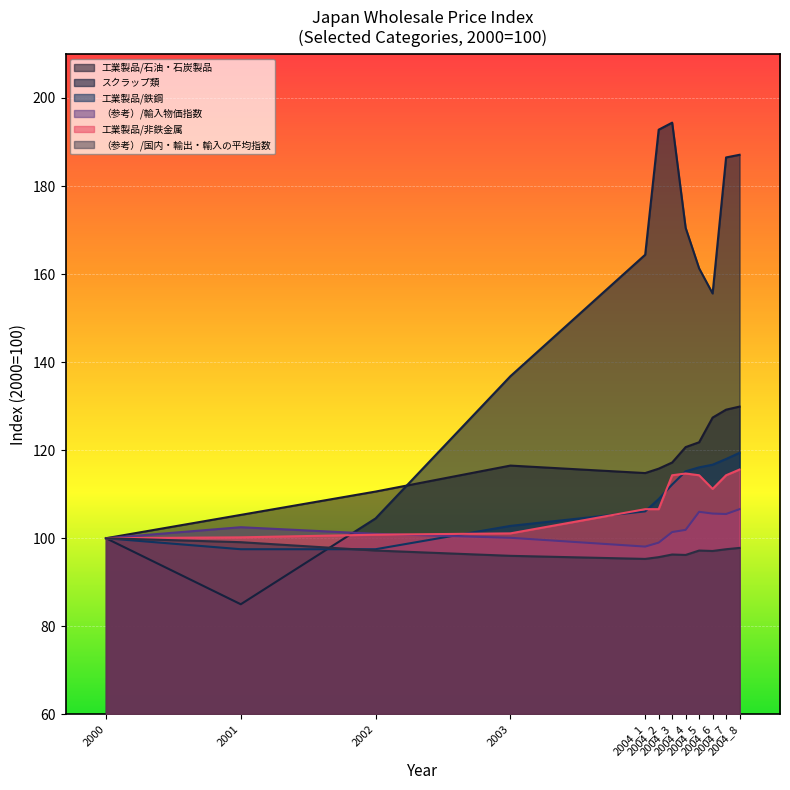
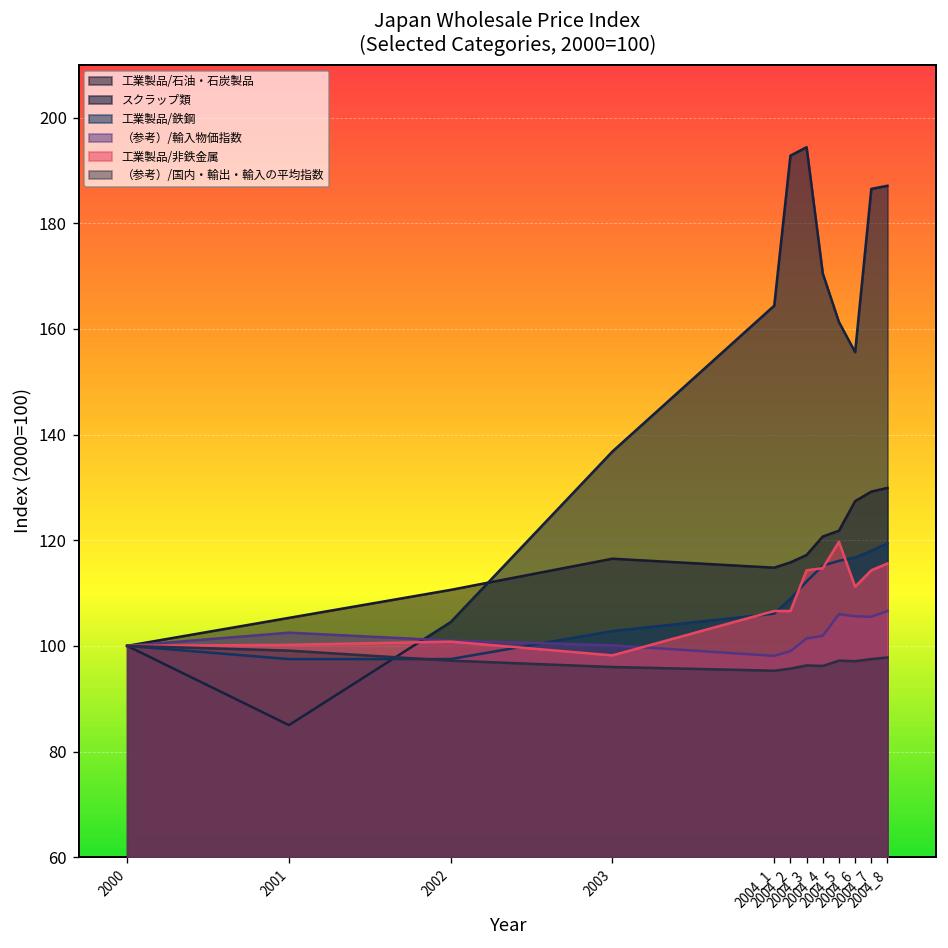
工業製品/非鉄金属, 2003: 101 -> 98
工業製品/非鉄金属, 2004_5: 114 -> 120
